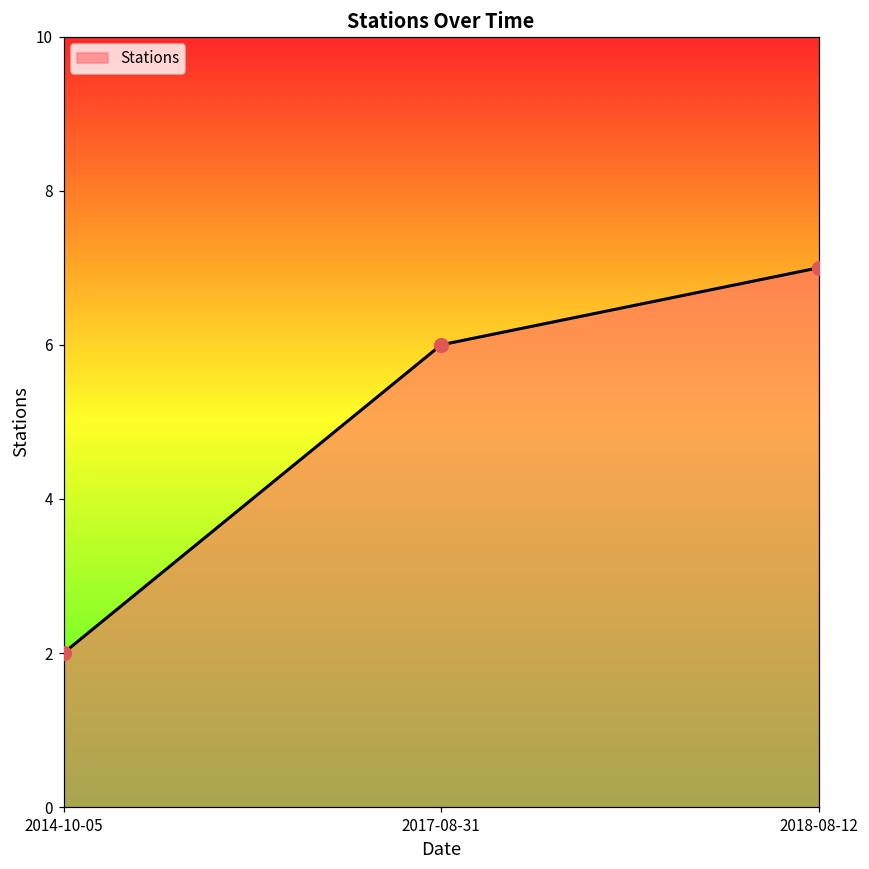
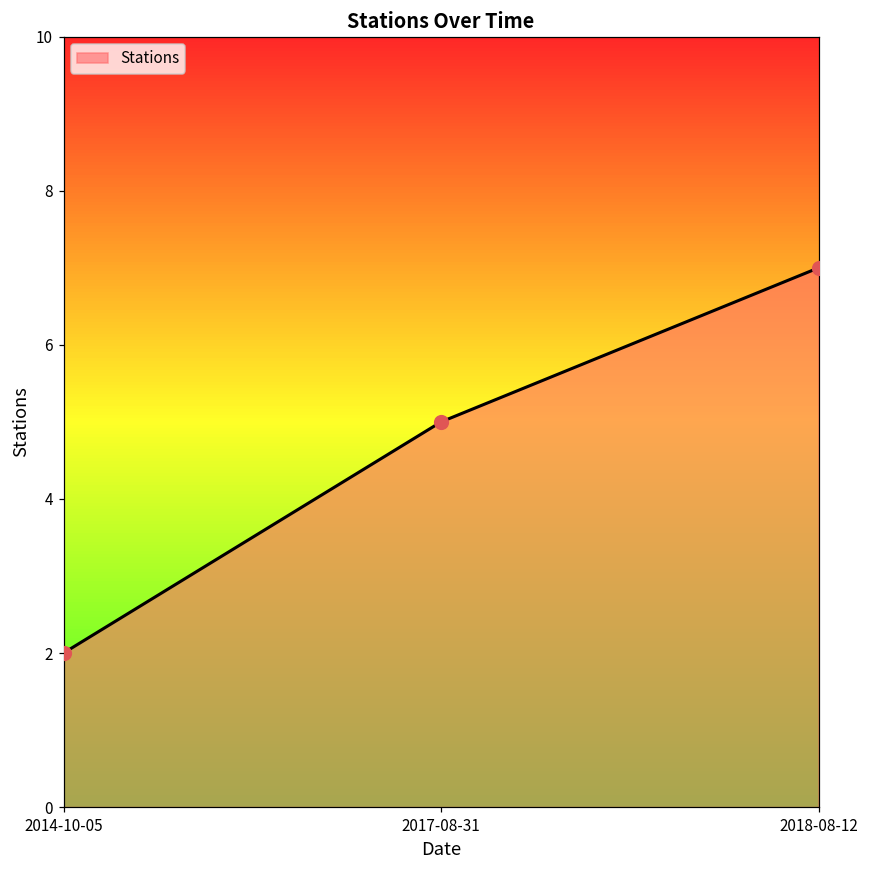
2017-08-31: 6 -> 5
